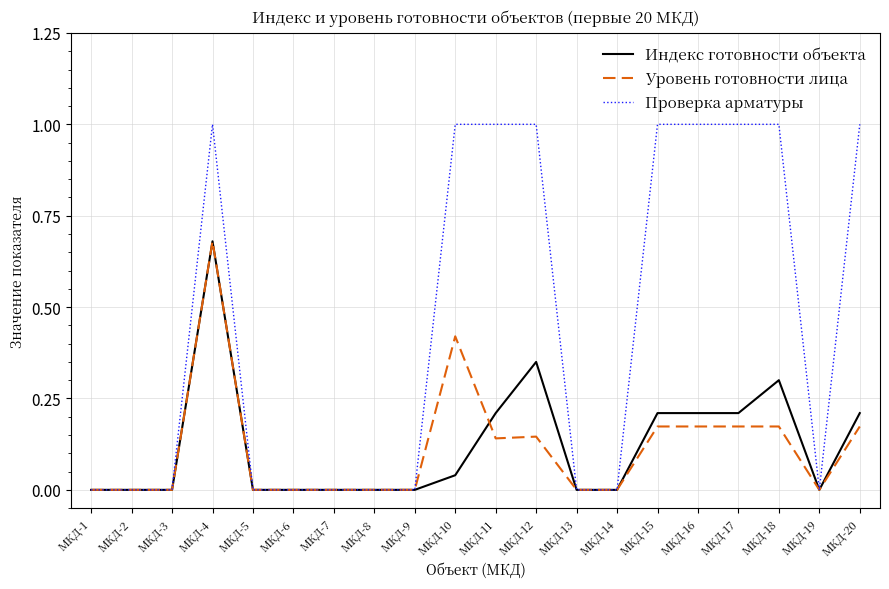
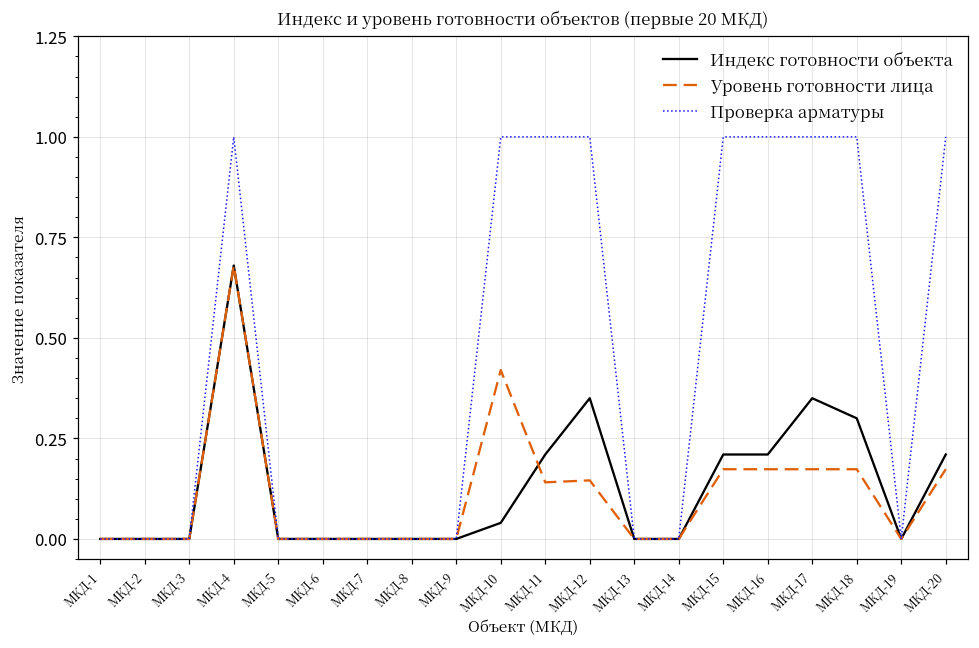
Индекс готовности объекта, МКД-17: 0.21 -> 0.35
